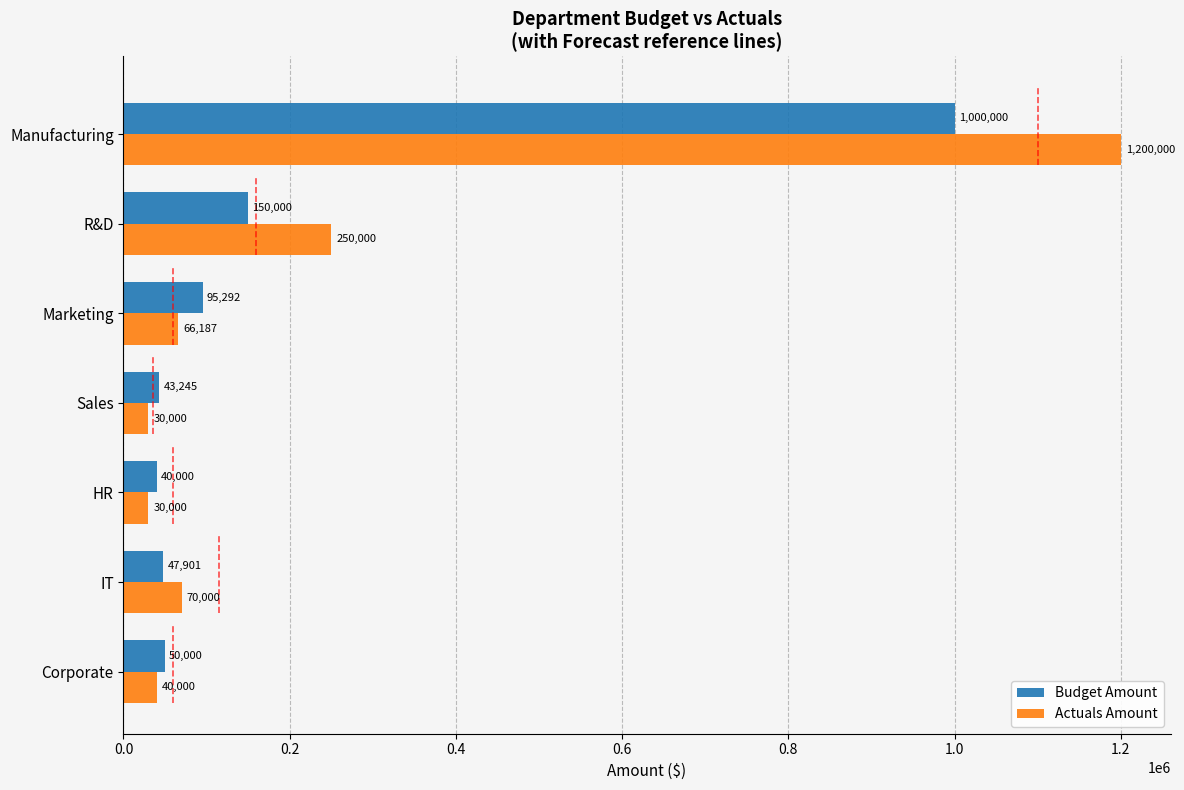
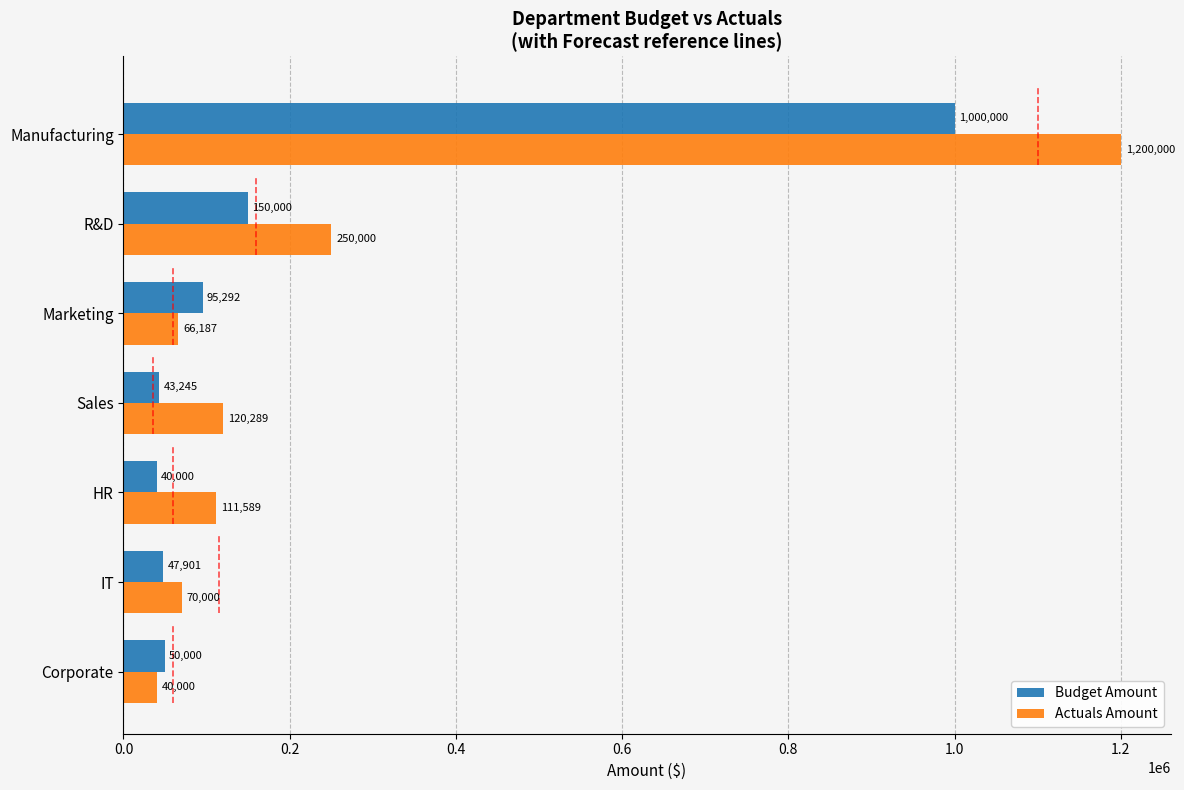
Actuals Amount, Sales: 30,000 -> 120,289
Actuals Amount, HR: 30,000 -> 111,589
